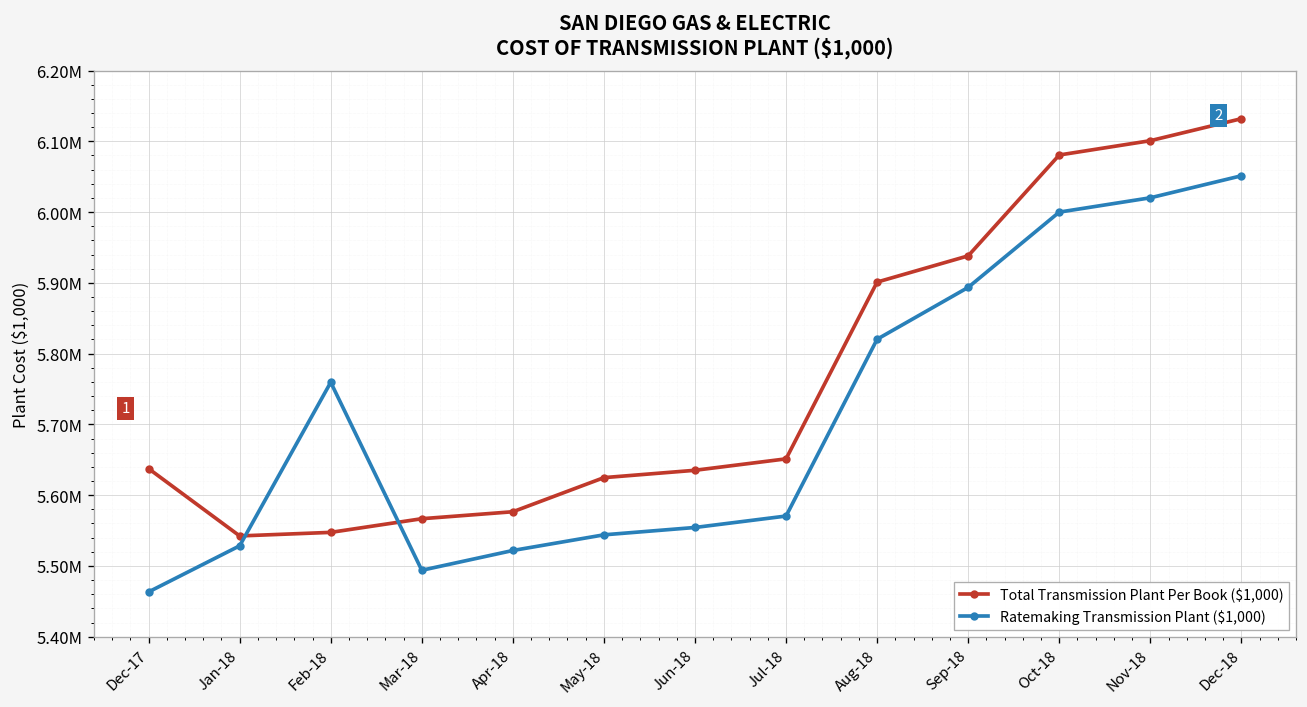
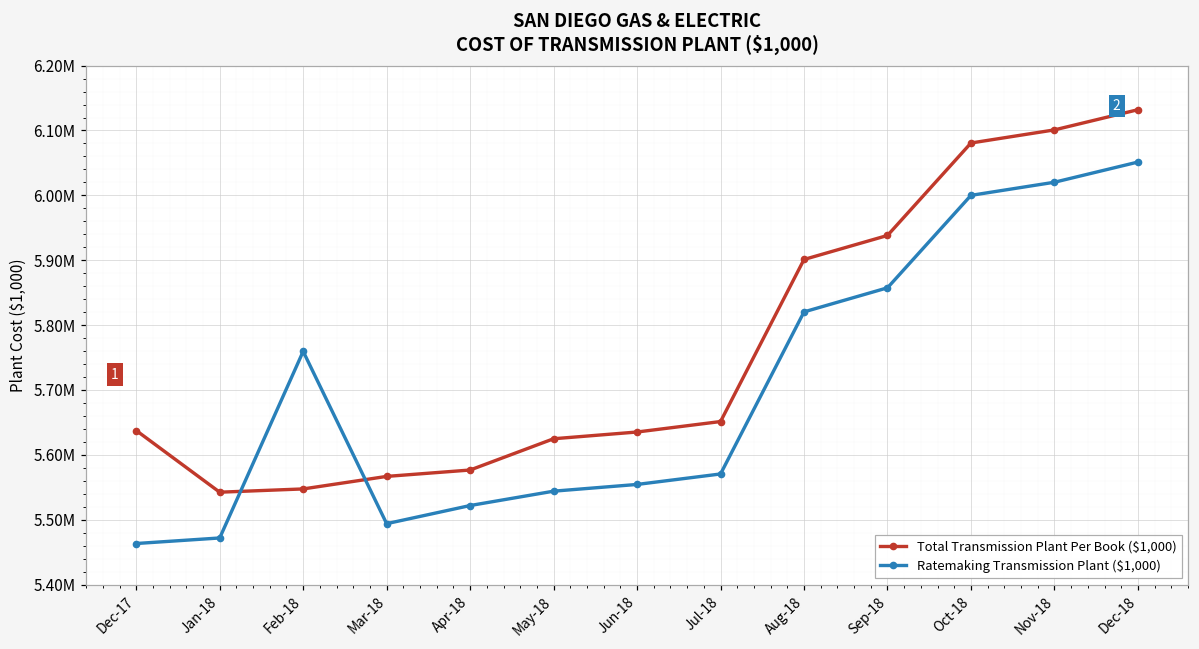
Ratemaking Transmission Plant ($1,000), Jan-18: 5530000 -> 5470000
Ratemaking Transmission Plant ($1,000), Sep-18: 5890000 -> 5860000
